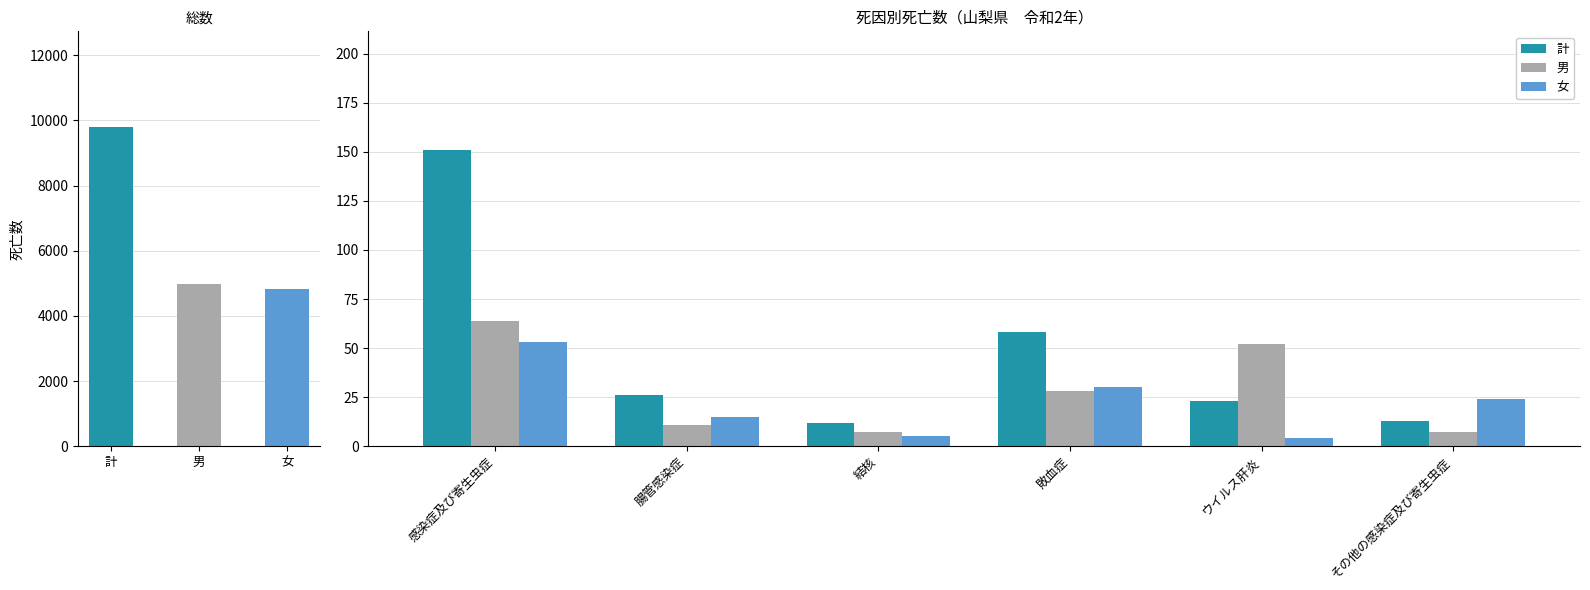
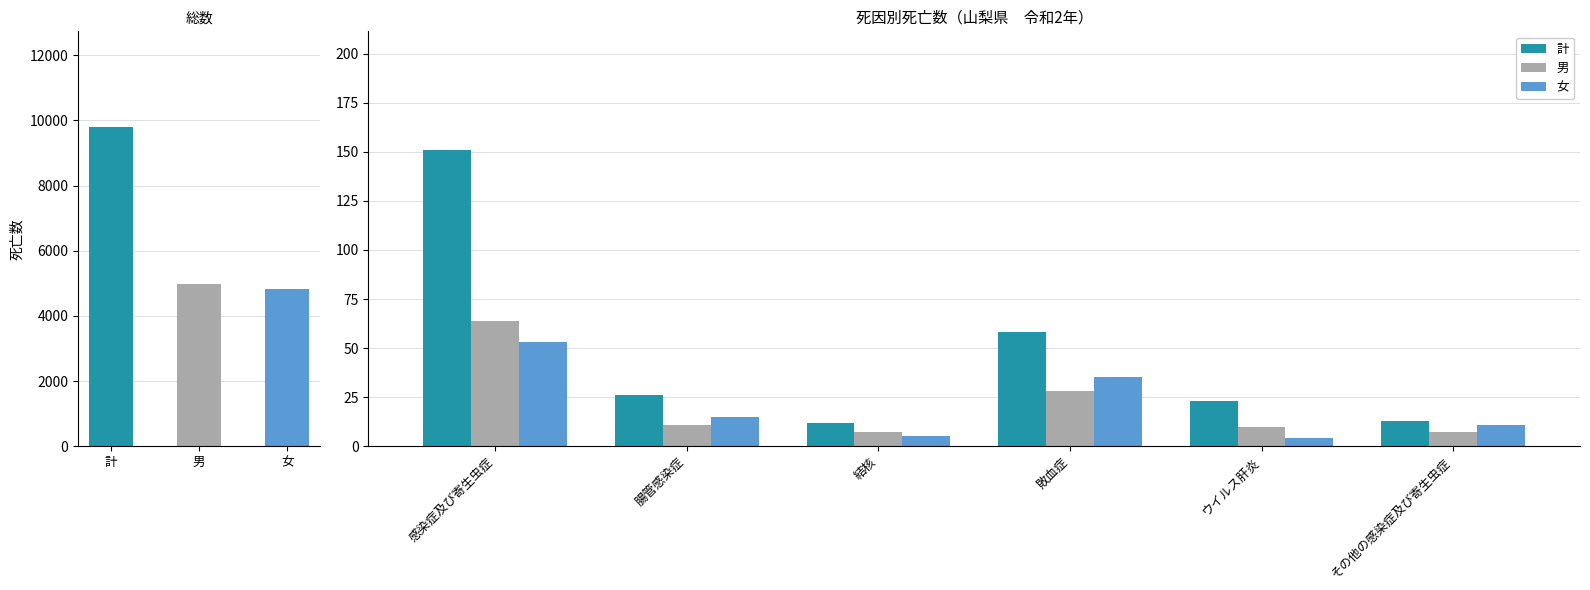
死因別死亡数（山梨県 令和2年）, 女, 敗血症: 30 -> 35
死因別死亡数（山梨県 令和2年）, 男, ウイルス肝炎: 52 -> 10
死因別死亡数（山梨県 令和2年）, 女, その他の感染症及び寄生虫症: 24 -> 11
